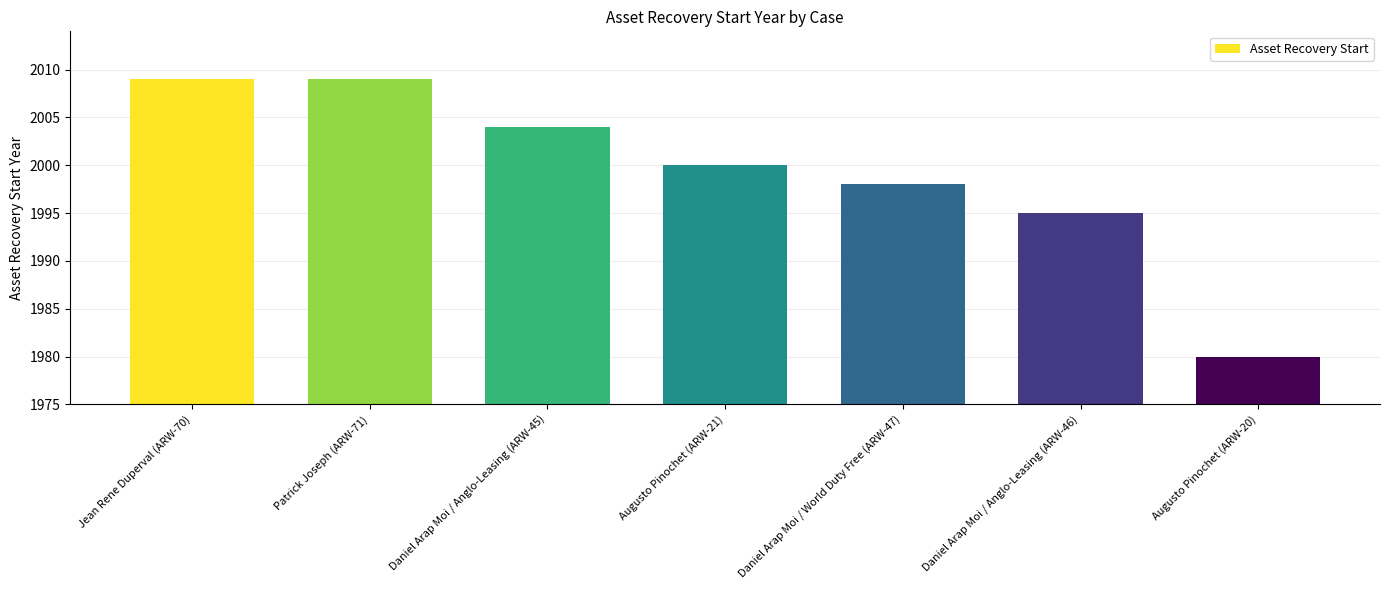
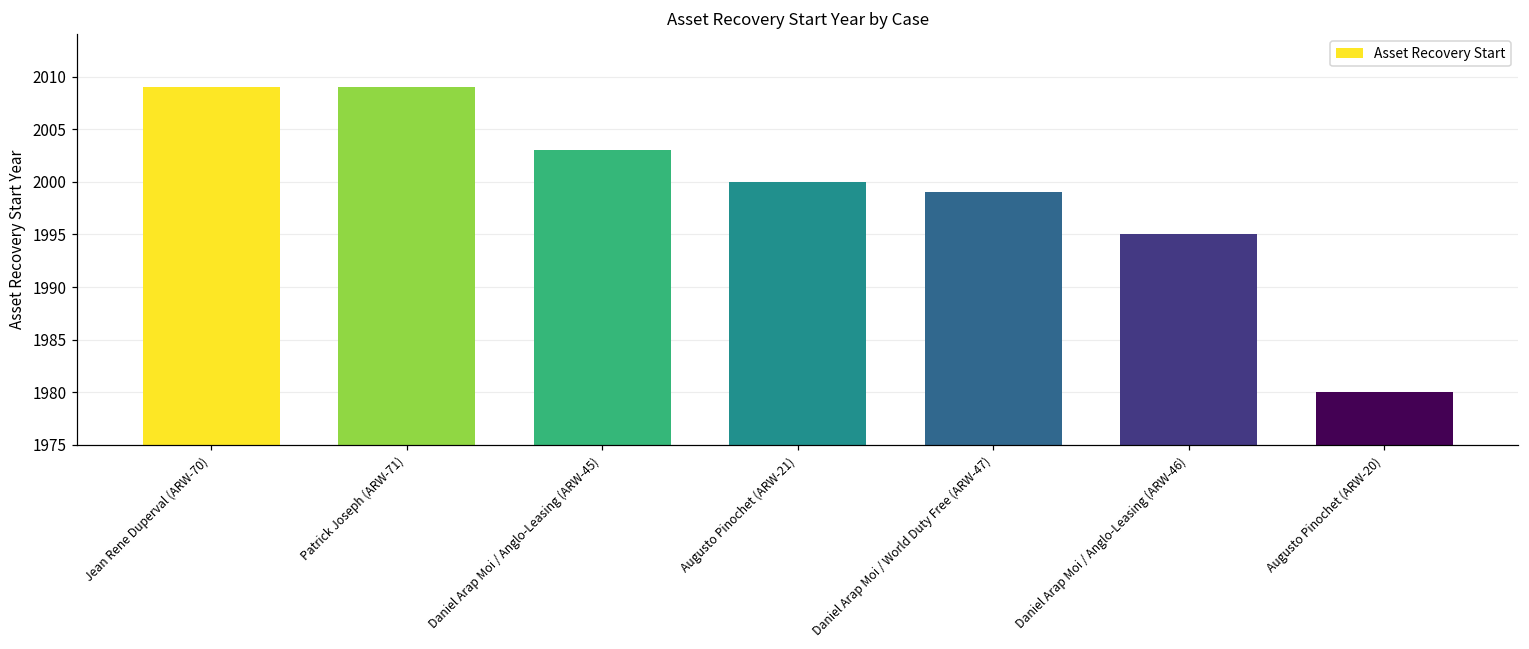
Daniel Arap Moi / Anglo-Leasing (ARW-45): 2004 -> 2003
Daniel Arap Moi / World Duty Free (ARW-47): 1998 -> 1999
